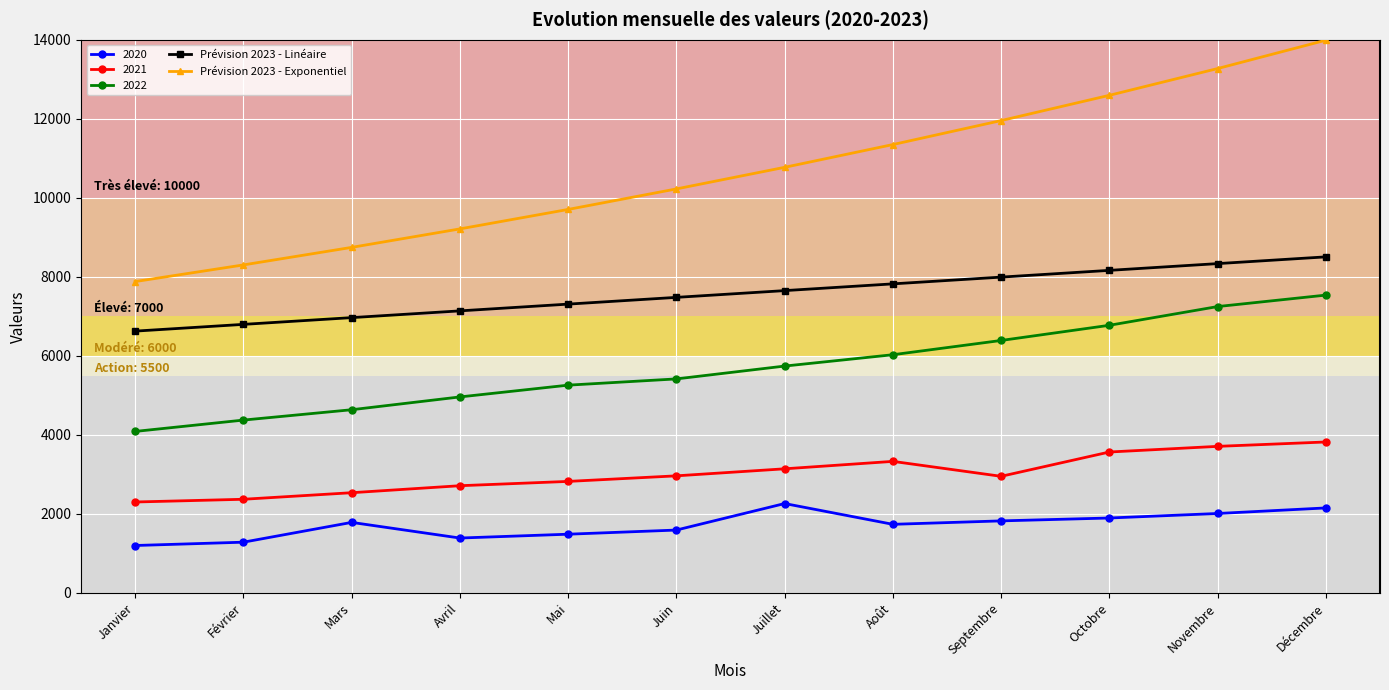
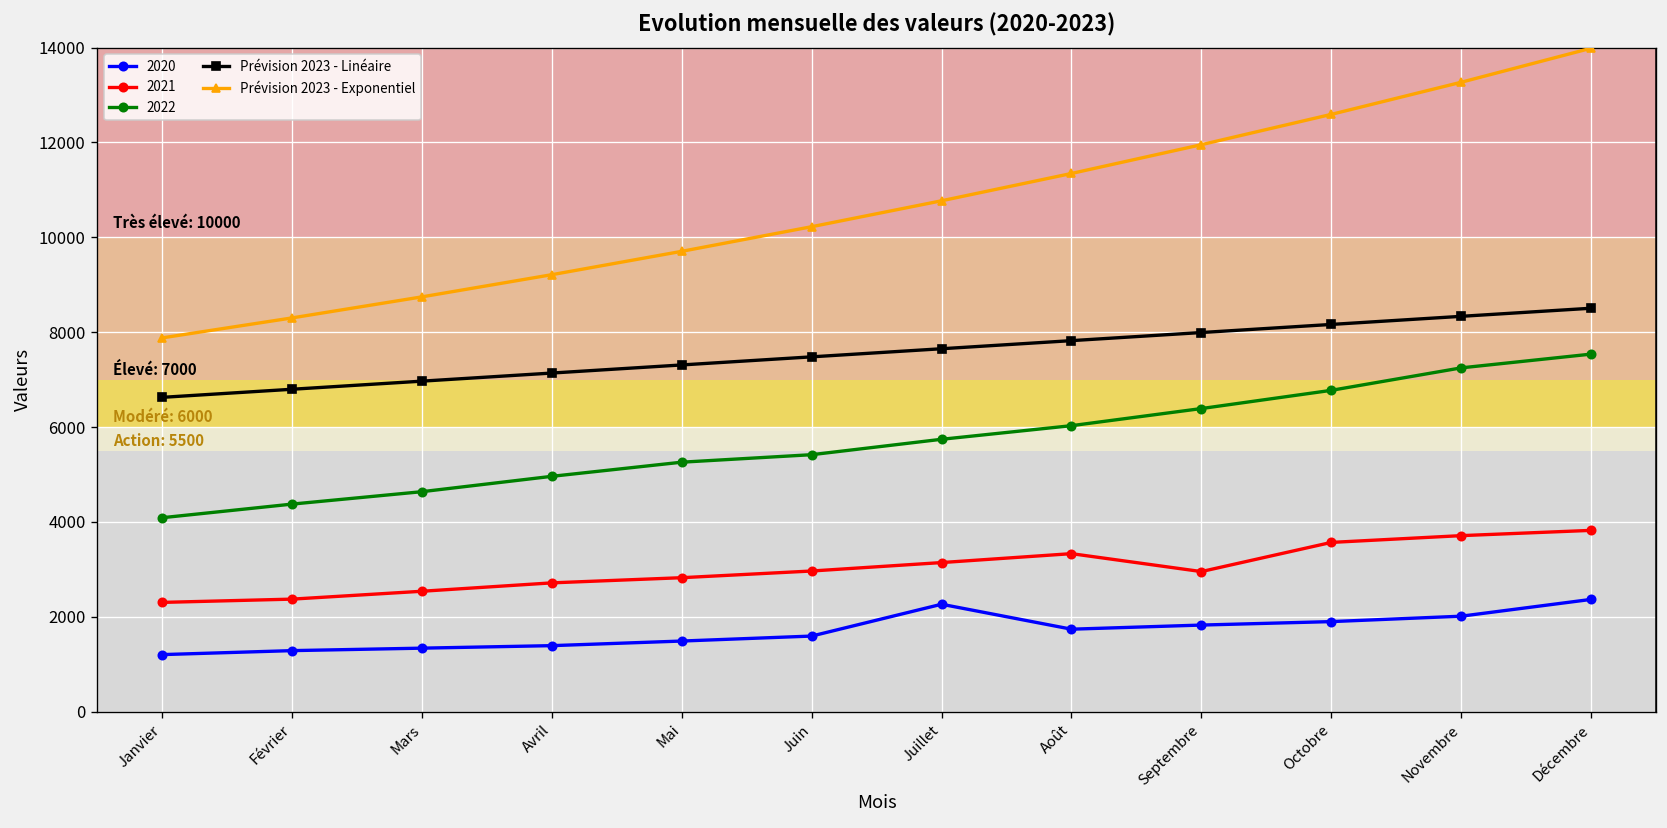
2020, Mars: 1800 -> 1300
2020, Décembre: 2200 -> 2400
